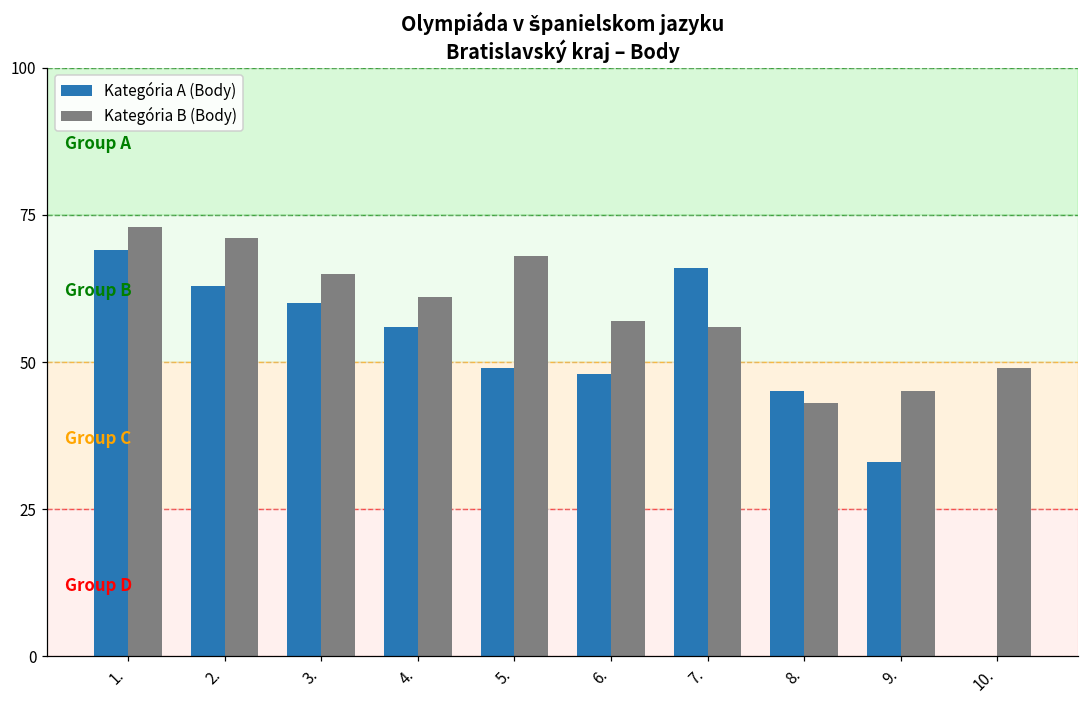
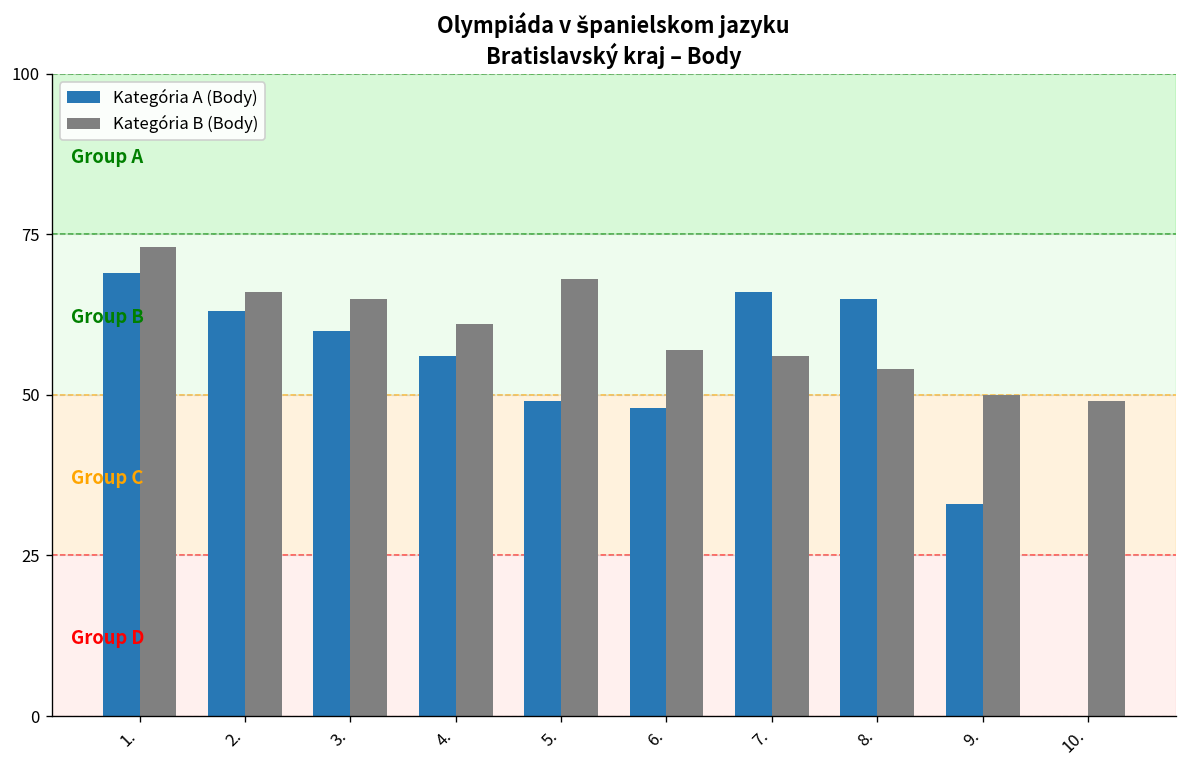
Kategória B (Body), 2.: 71 -> 66
Kategória A (Body), 8.: 45 -> 65
Kategória B (Body), 8.: 43 -> 54
Kategória B (Body), 9.: 45 -> 50
